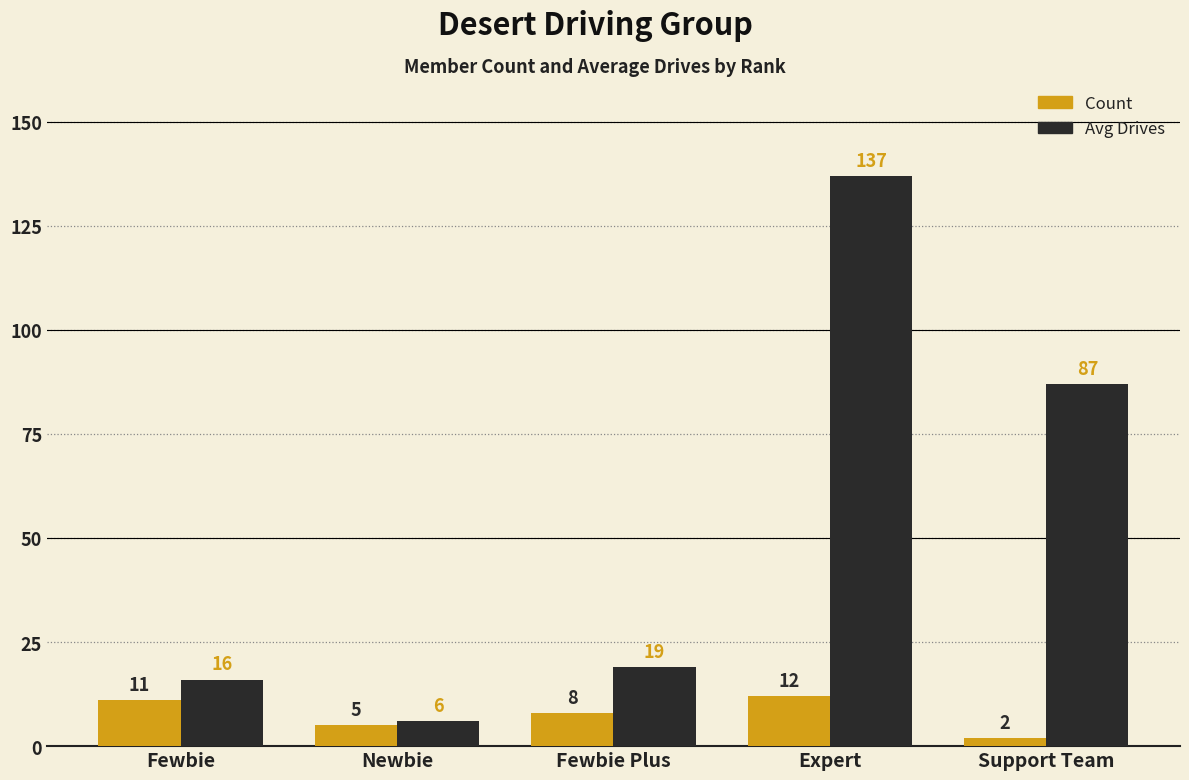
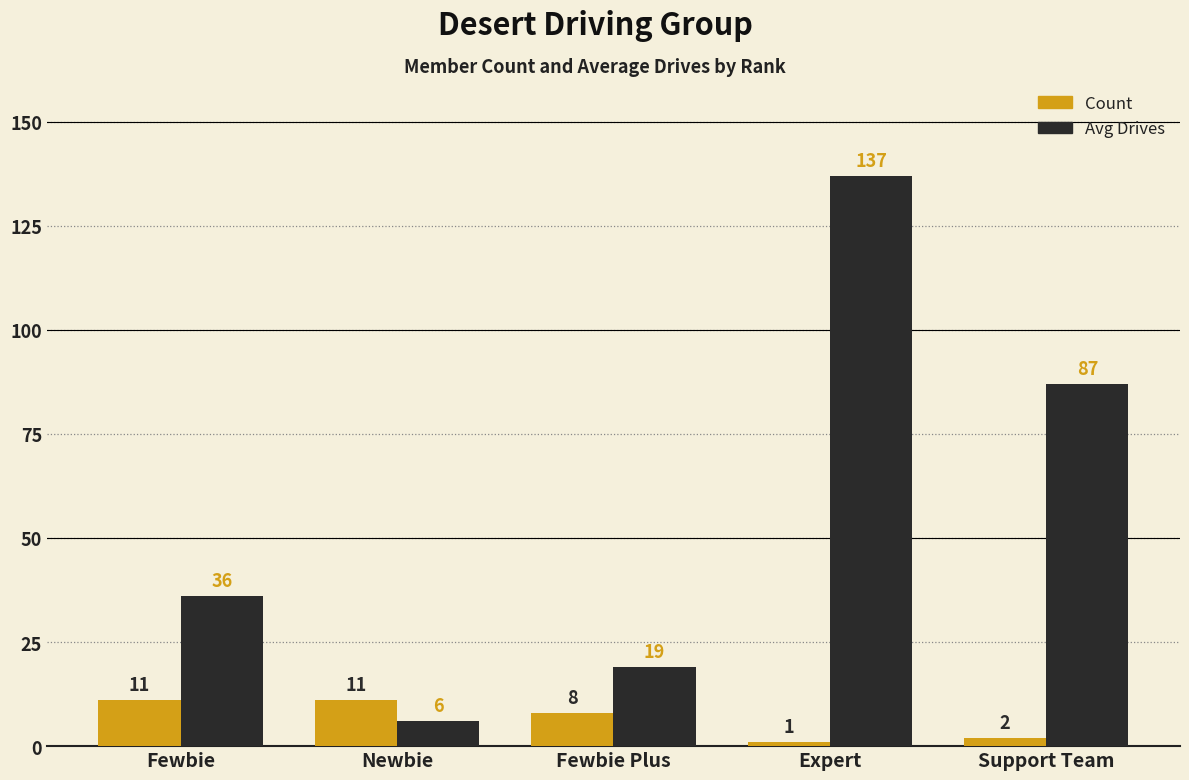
Avg Drives, Fewbie: 16 -> 36
Count, Newbie: 5 -> 11
Count, Expert: 12 -> 1
